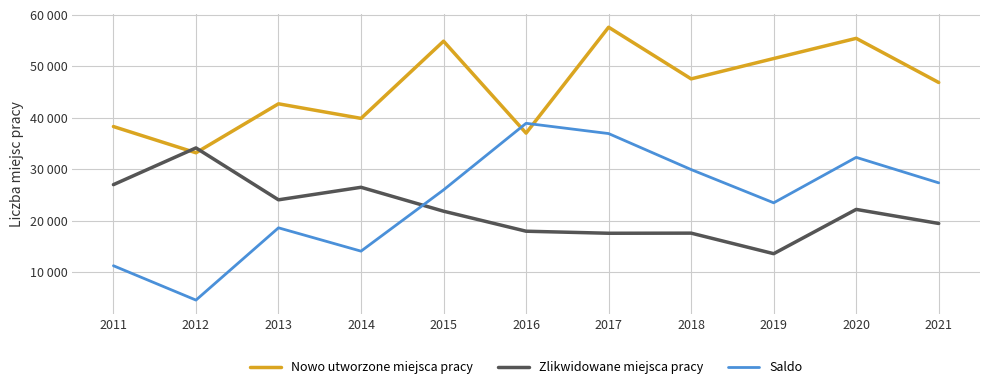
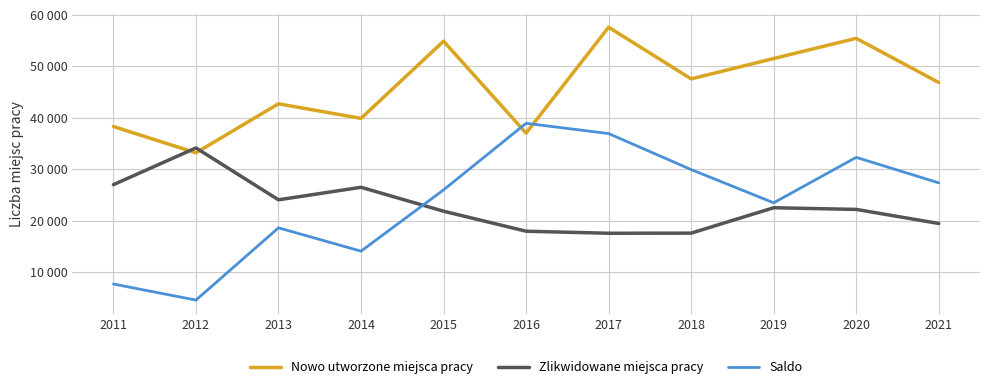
Saldo, 2011: 11000 -> 8000
Zlikwidowane miejsca pracy, 2019: 14000 -> 23000
